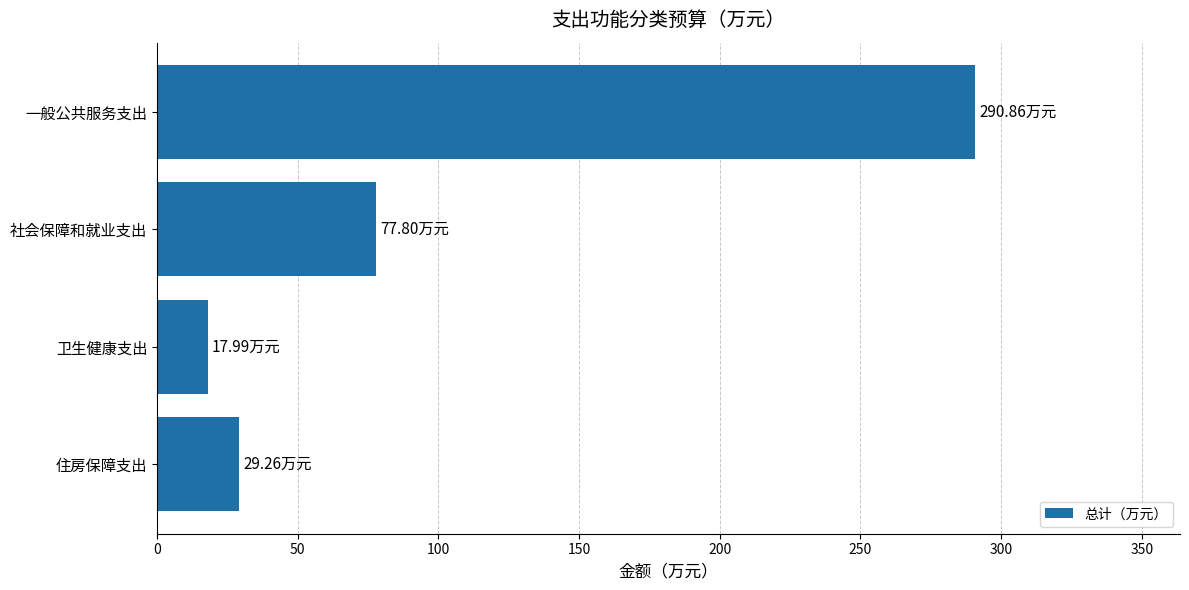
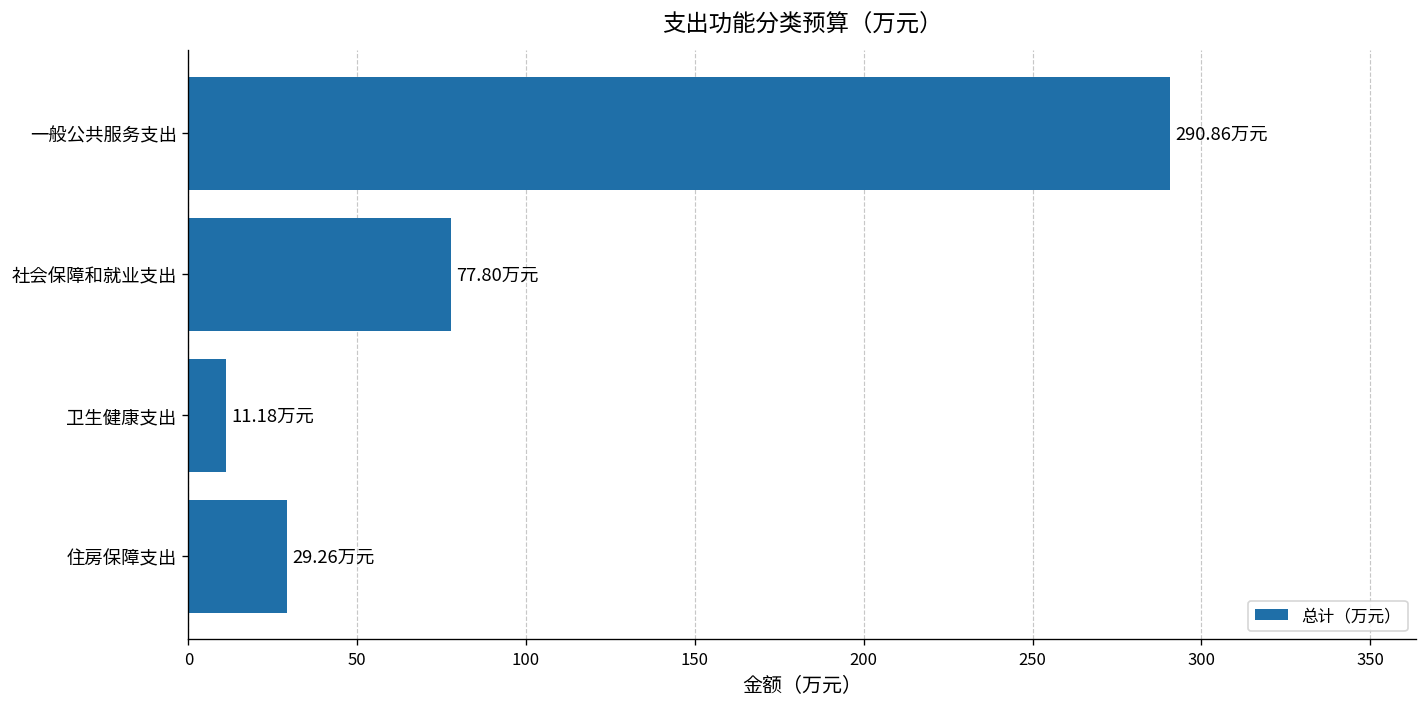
卫生健康支出: 17.99 -> 11.18
